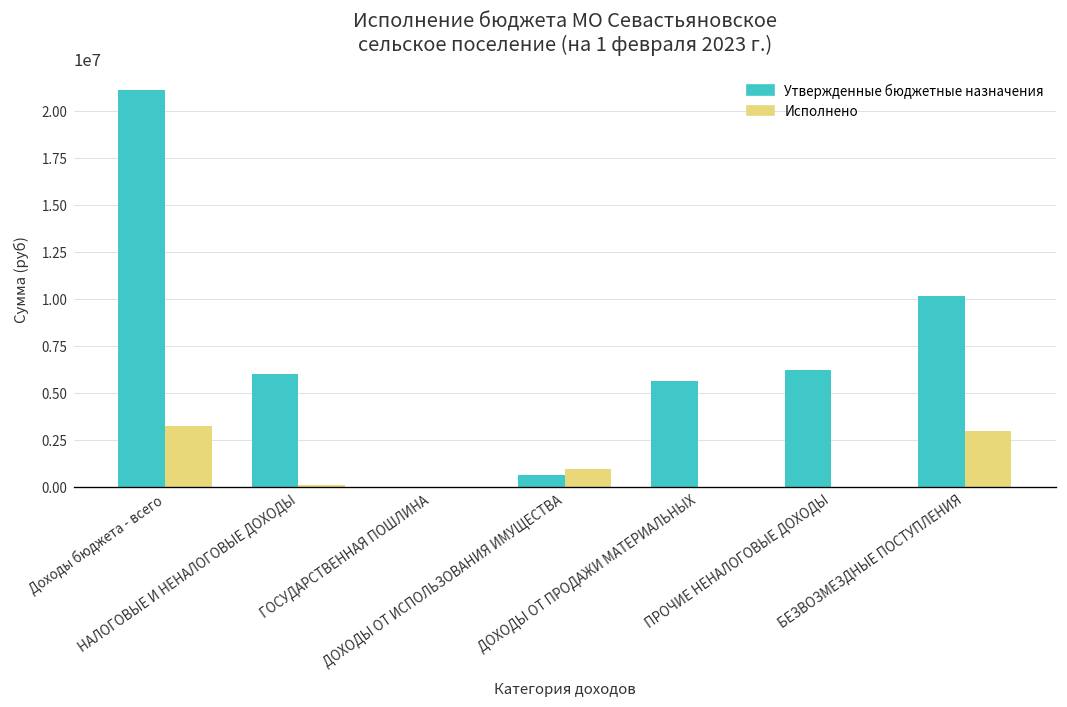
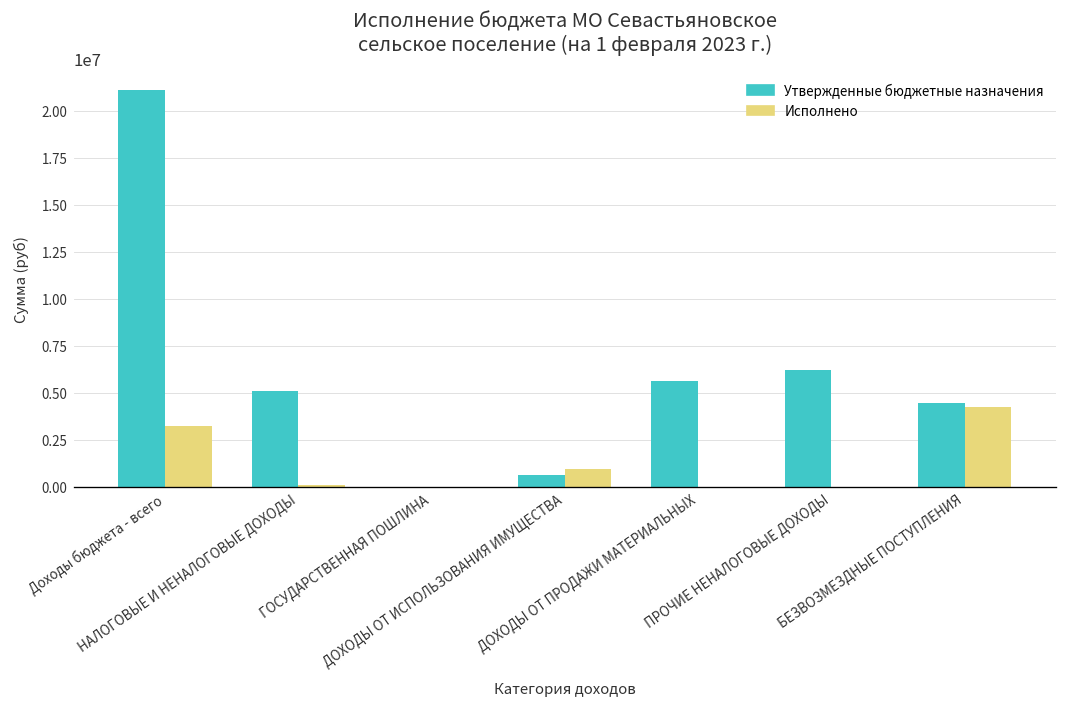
Утвержденные бюджетные назначения, НАЛОГОВЫЕ И НЕНАЛОГОВЫЕ ДОХОДЫ: 6000000 -> 5100000
Утвержденные бюджетные назначения, БЕЗВОЗМЕЗДНЫЕ ПОСТУПЛЕНИЯ: 10100000 -> 4400000
Исполнено, БЕЗВОЗМЕЗДНЫЕ ПОСТУПЛЕНИЯ: 2900000 -> 4200000
